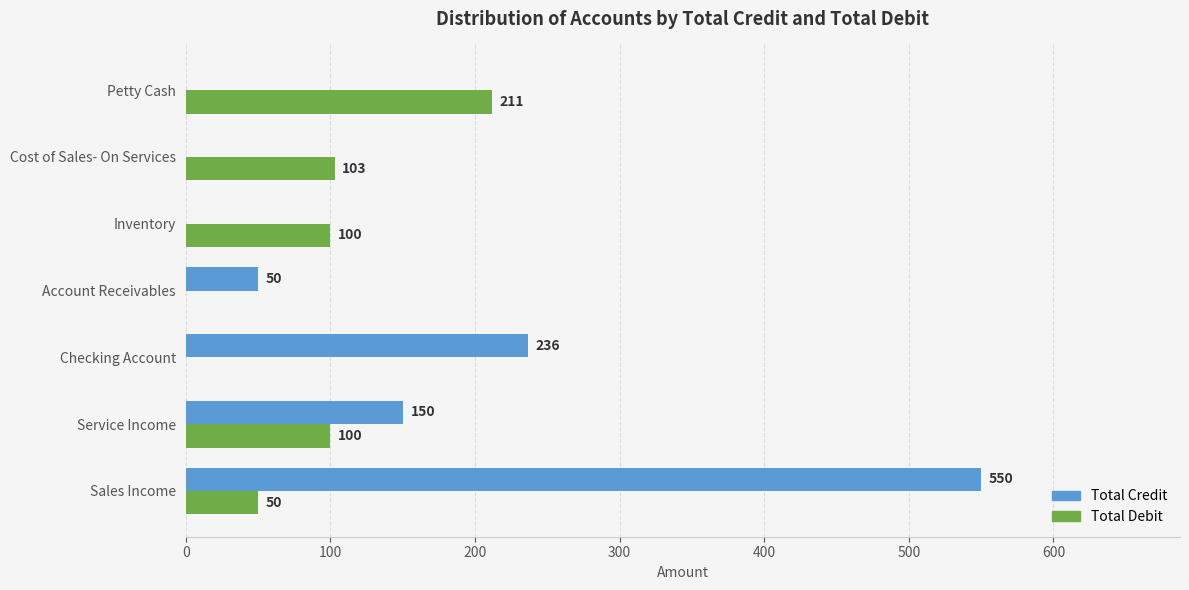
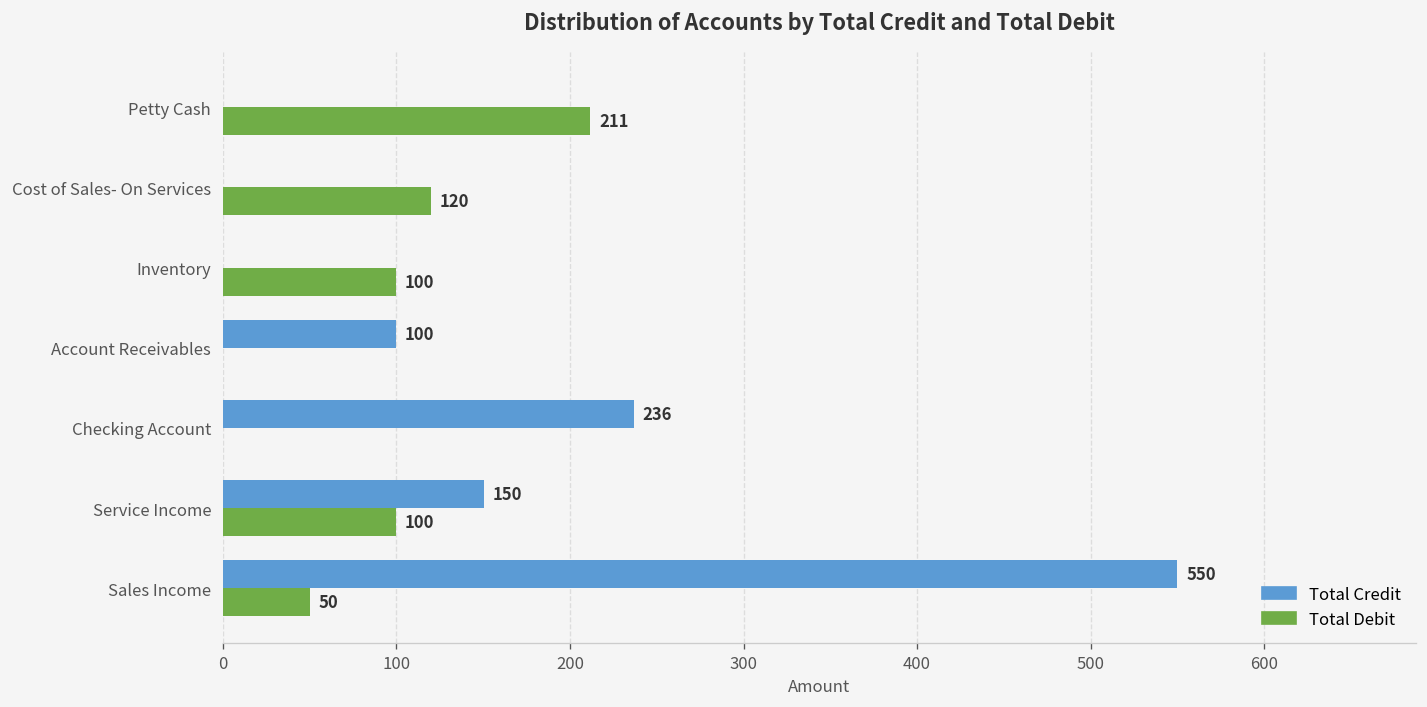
Total Debit, Cost of Sales- On Services: 103 -> 120
Total Credit, Account Receivables: 50 -> 100
